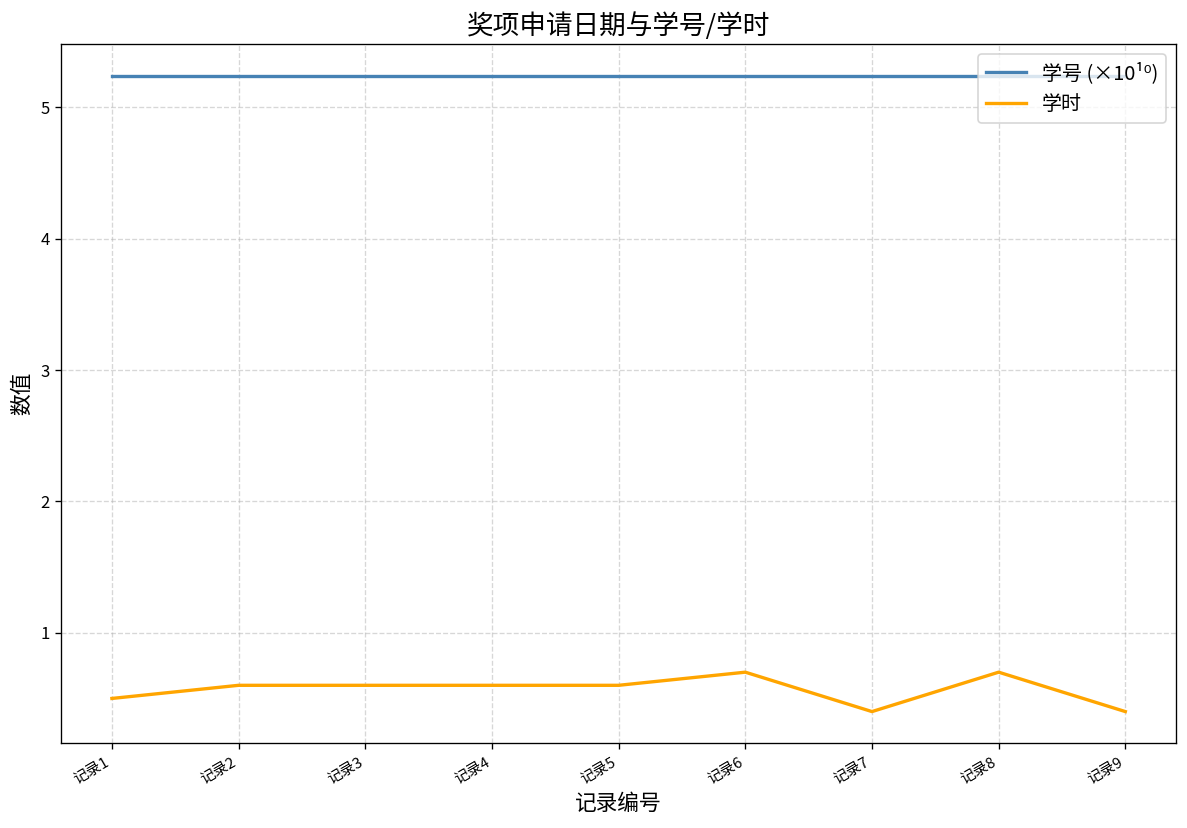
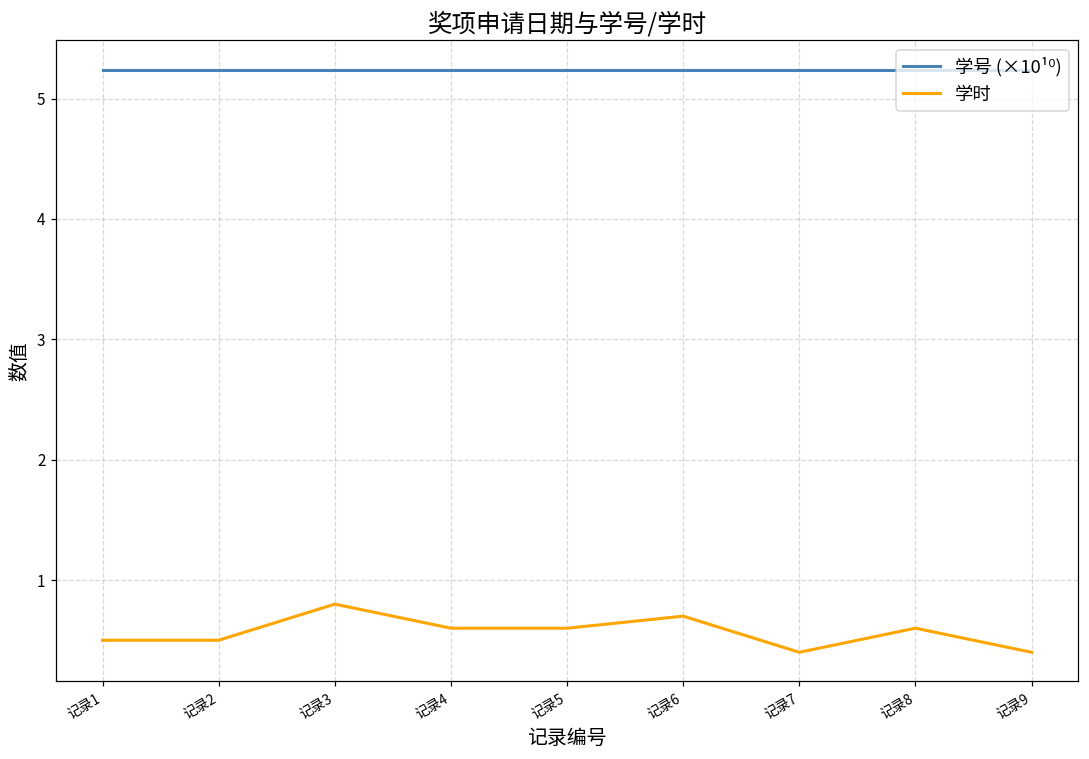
学时, 记录2: 0.6 -> 0.5
学时, 记录3: 0.6 -> 0.8
学时, 记录8: 0.7 -> 0.6
